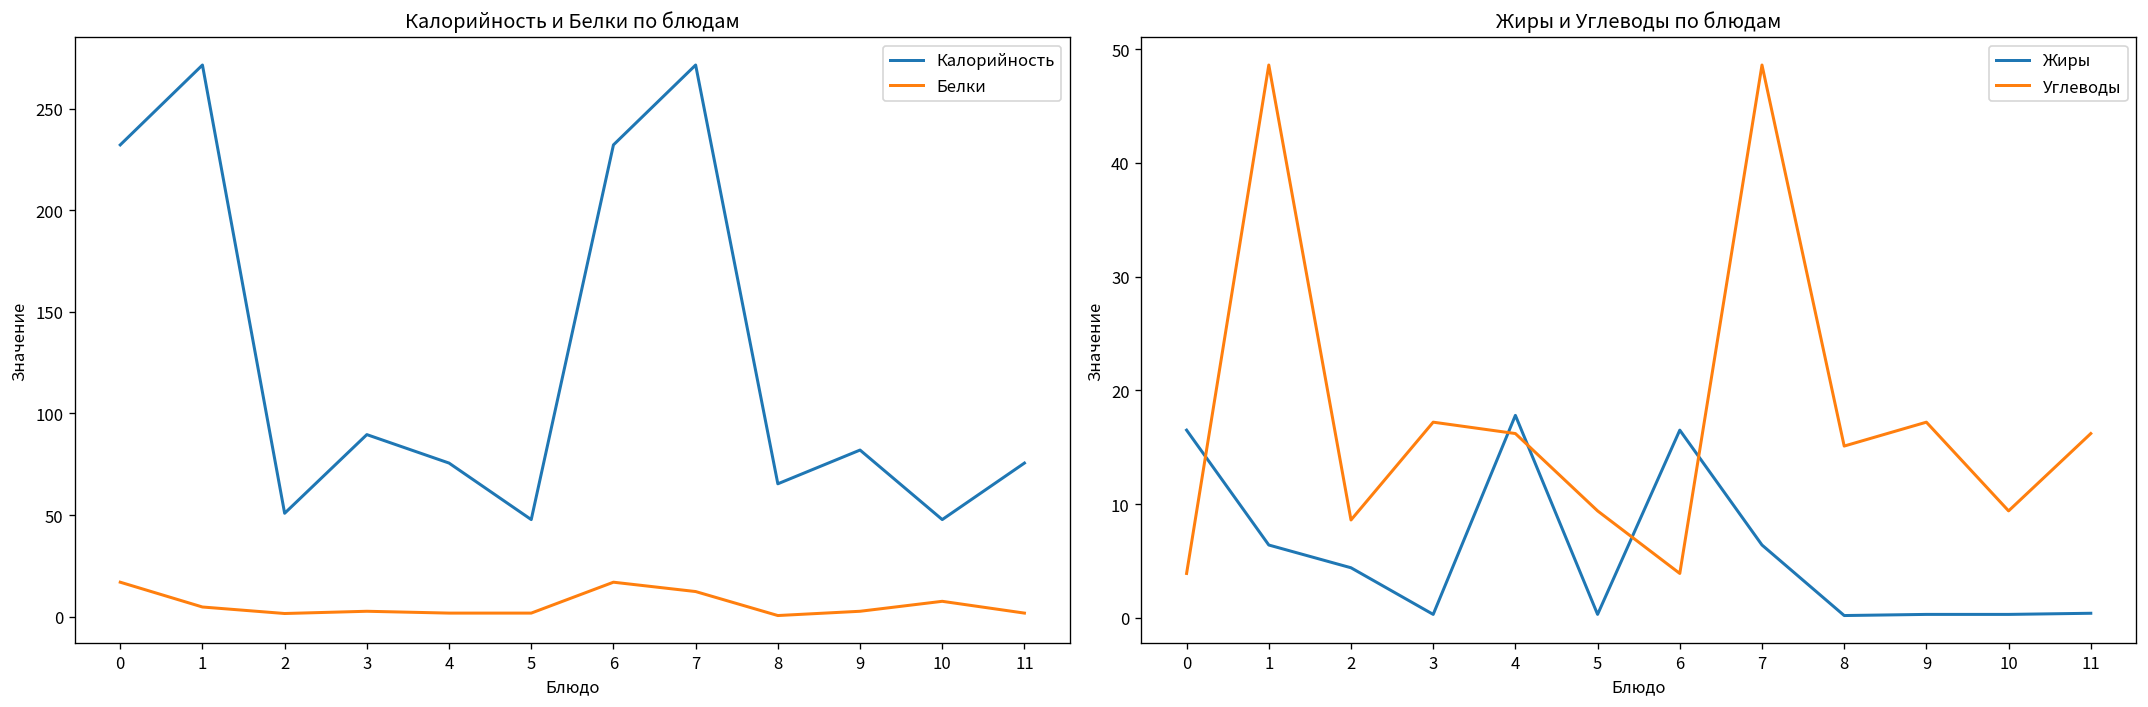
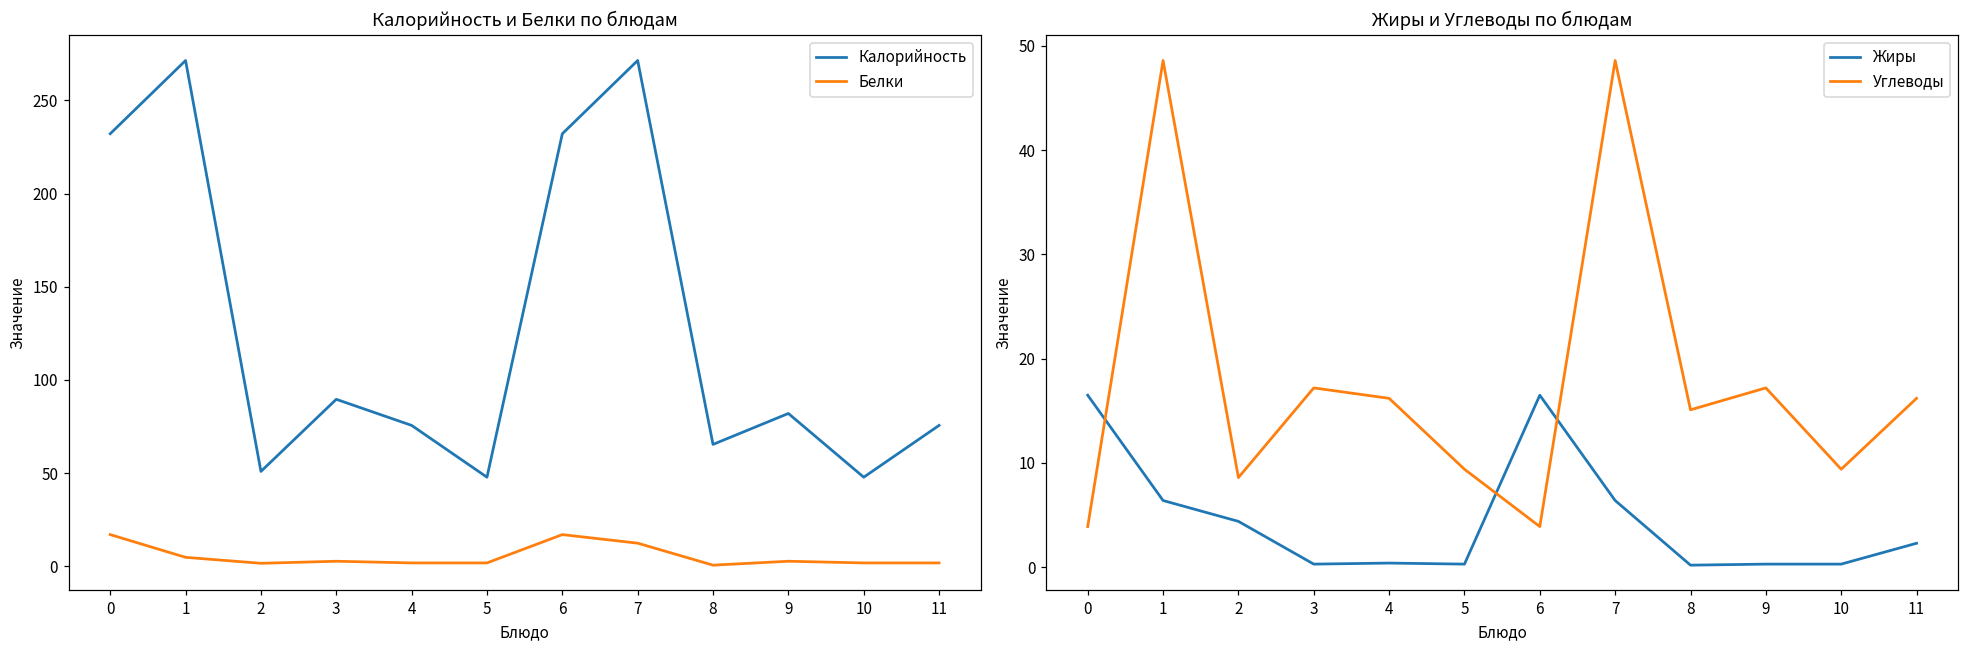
Калорийность и Белки по блюдам, Белки, 10: 8 -> 2
Жиры и Углеводы по блюдам, Жиры, 4: 18 -> 0
Жиры и Углеводы по блюдам, Жиры, 11: 0 -> 2
